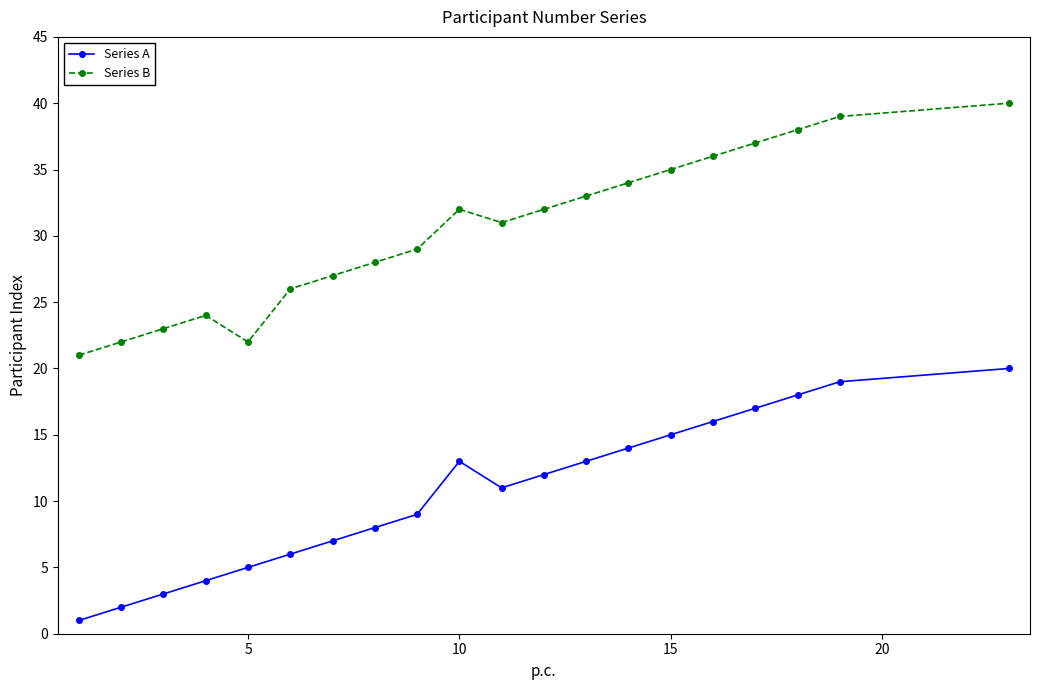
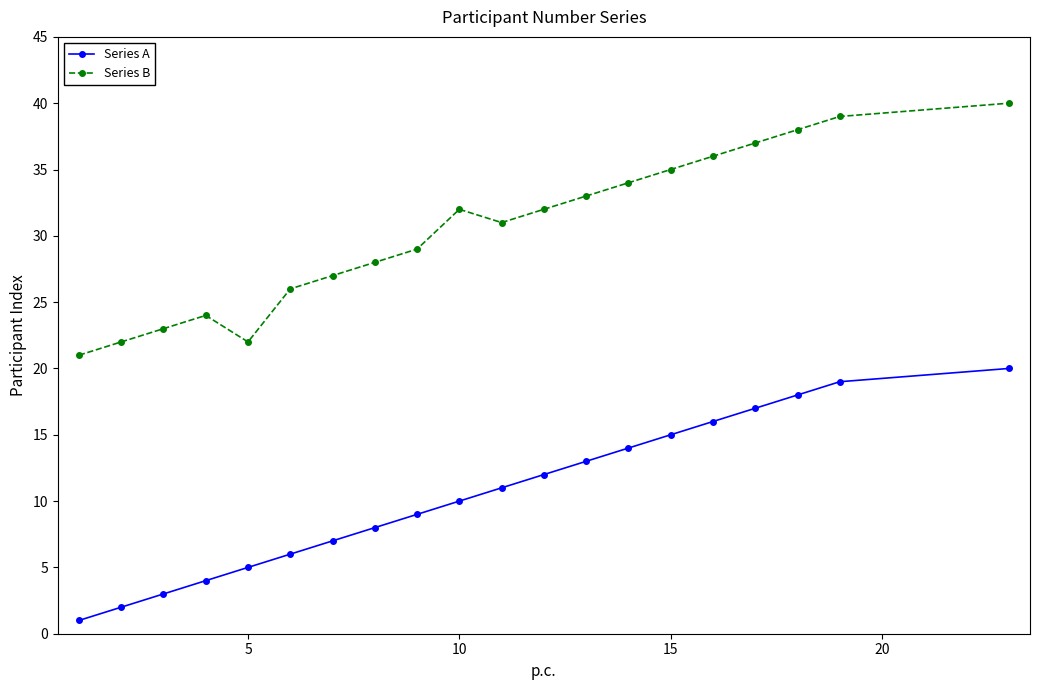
Series A, 10: 13 -> 10
